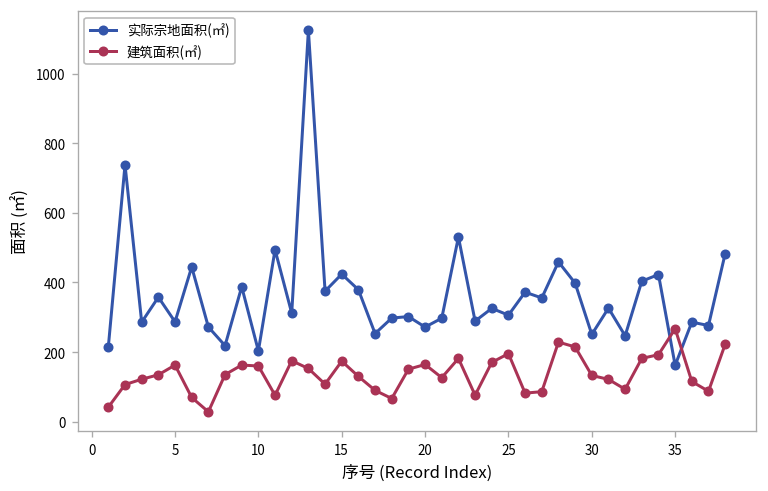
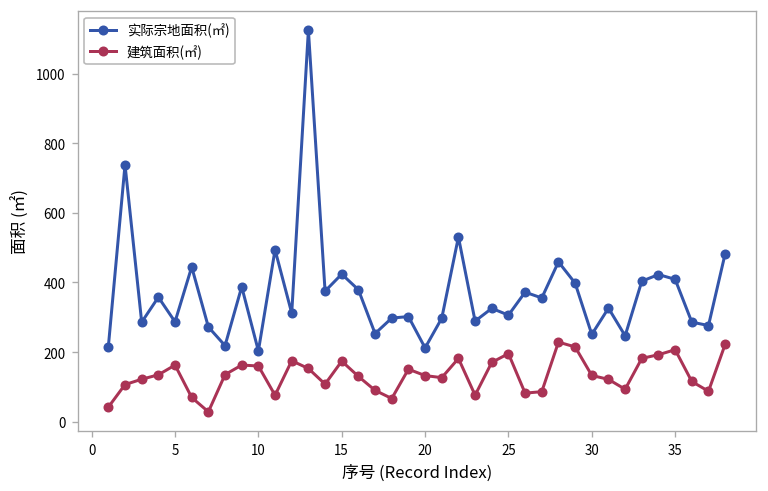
实际宗地面积(㎡), 20: 270 -> 210
建筑面积(㎡), 20: 160 -> 130
实际宗地面积(㎡), 35: 160 -> 410
建筑面积(㎡), 35: 270 -> 210
